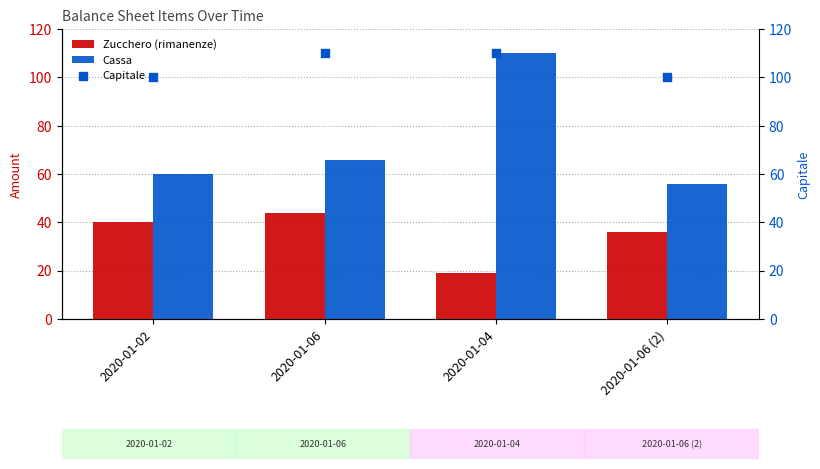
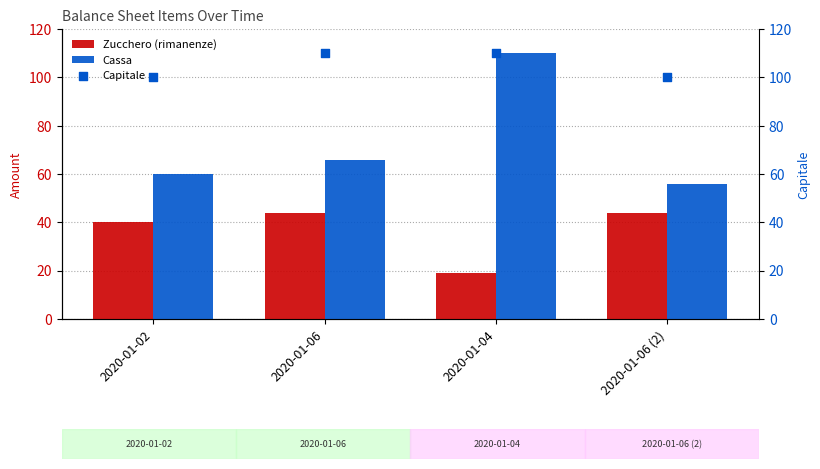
Zucchero (rimanenze), 2020-01-06 (2): 36 -> 44
